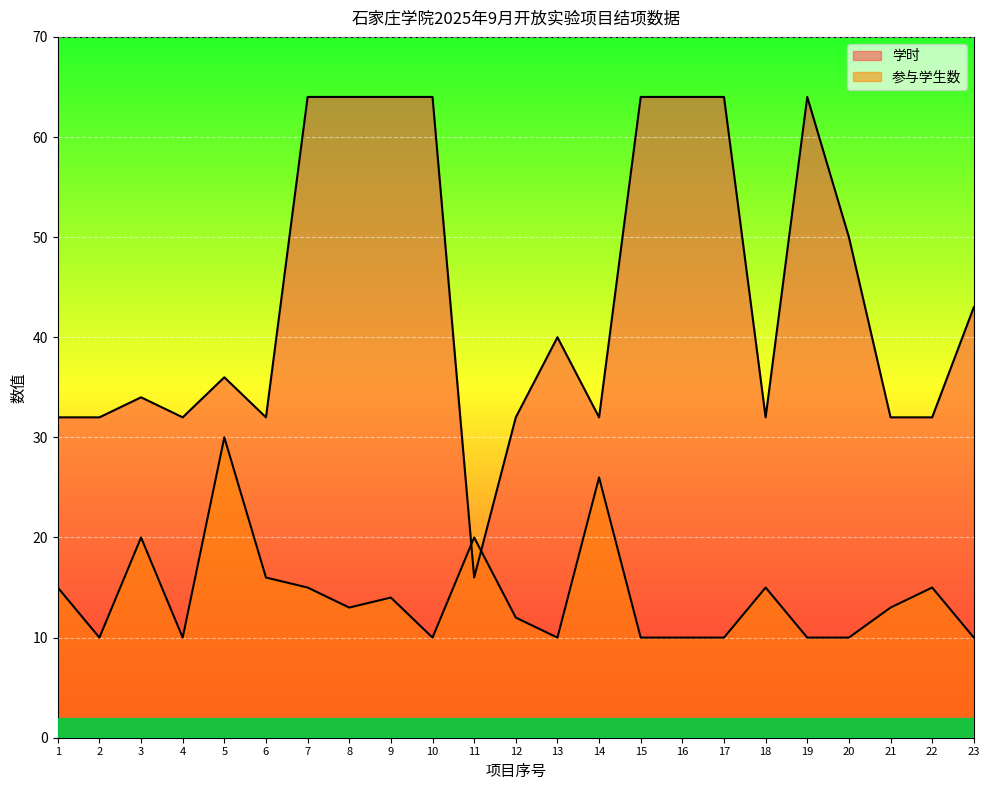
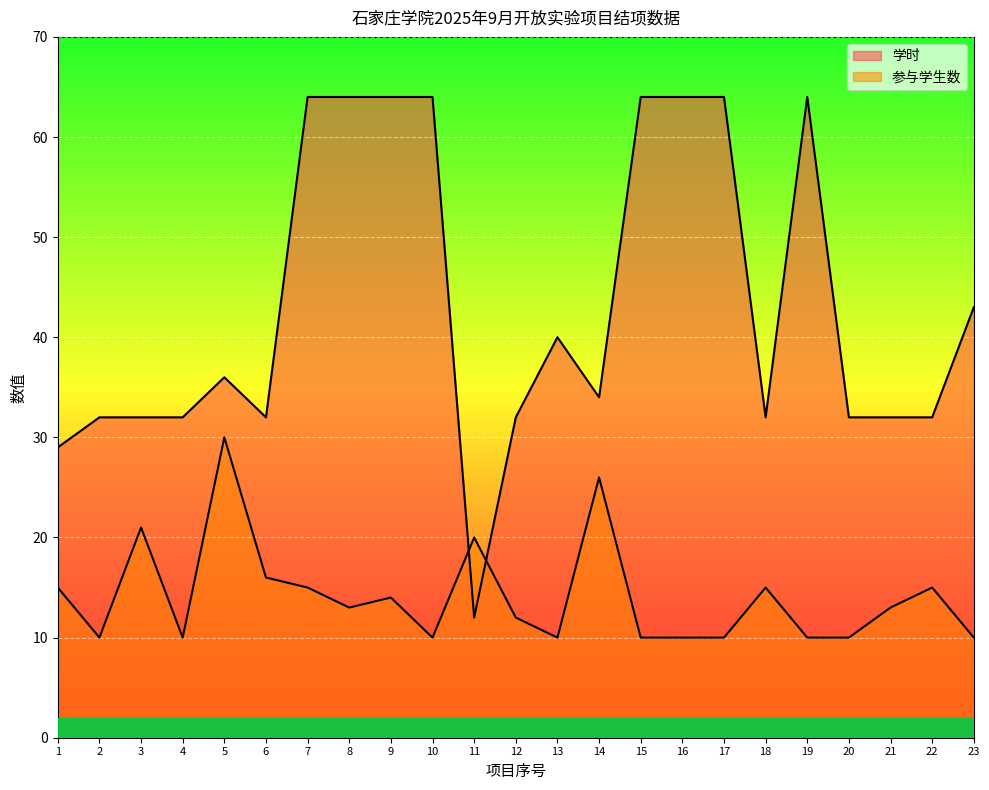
学时, 1: 32 -> 29
学时, 3: 34 -> 32
参与学生数, 3: 20 -> 21
学时, 11: 16 -> 12
学时, 14: 32 -> 34
学时, 20: 50 -> 32
